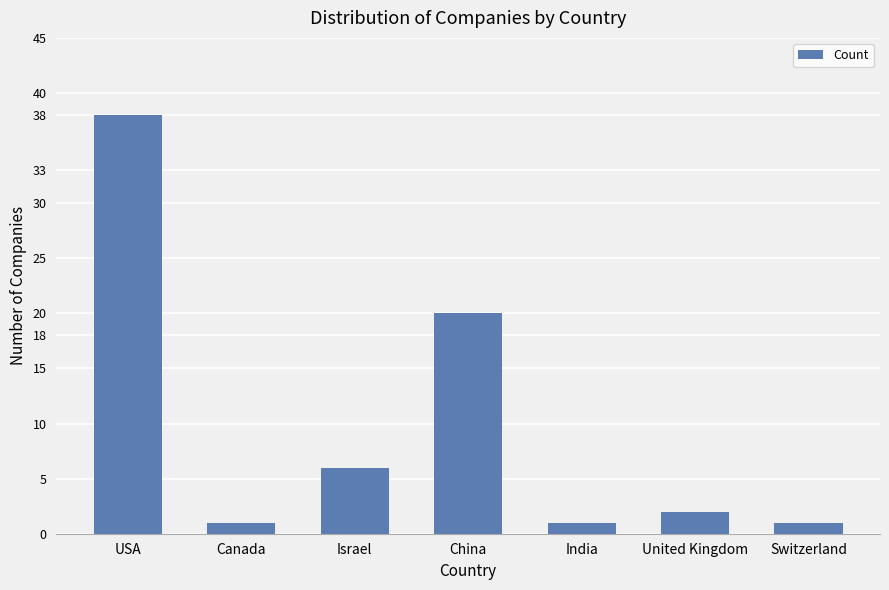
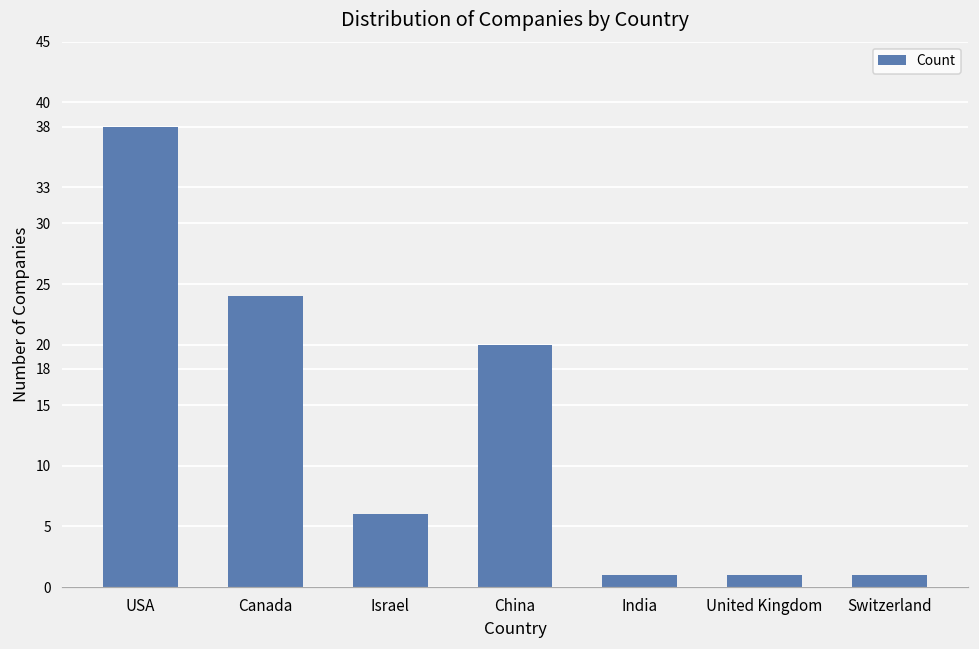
Canada: 1 -> 24
United Kingdom: 2 -> 1
